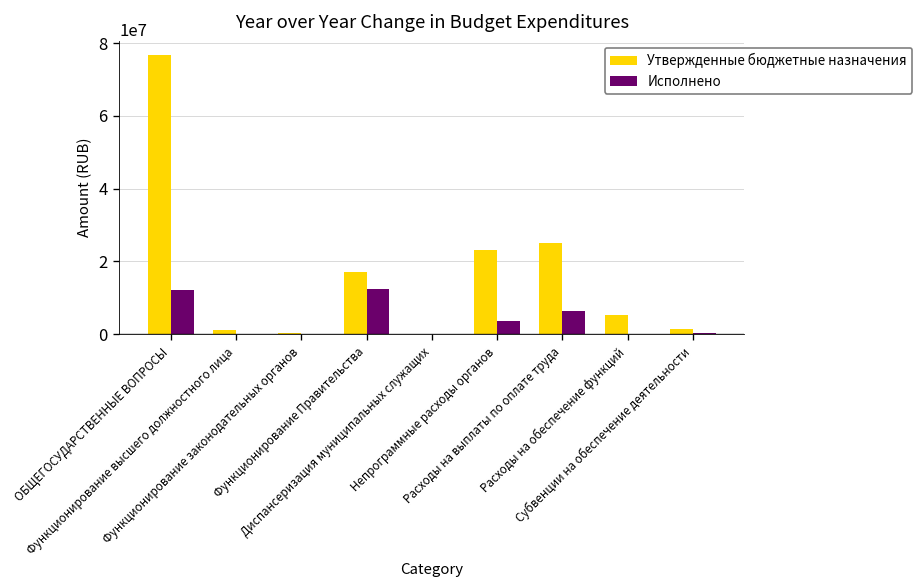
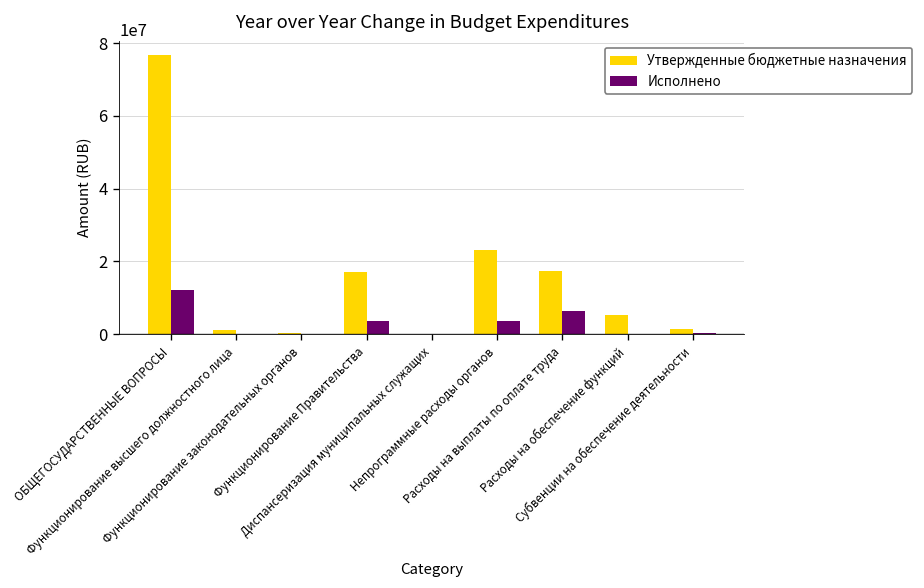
Исполнено, Функционирование Правительства: 12000000 -> 4000000
Утвержденные бюджетные назначения, Расходы на выплаты по оплате труда: 25000000 -> 17000000
